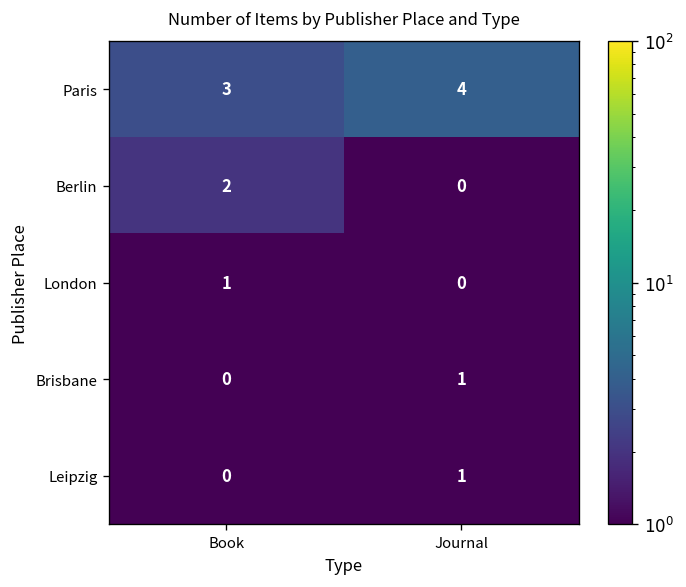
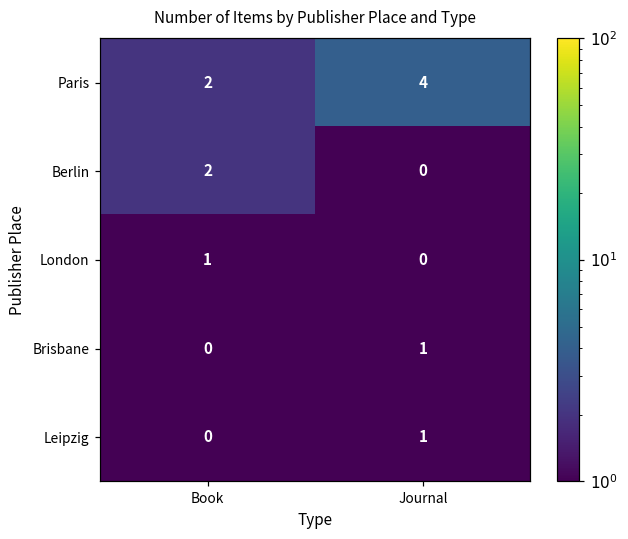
Paris, Book: 3 -> 2
